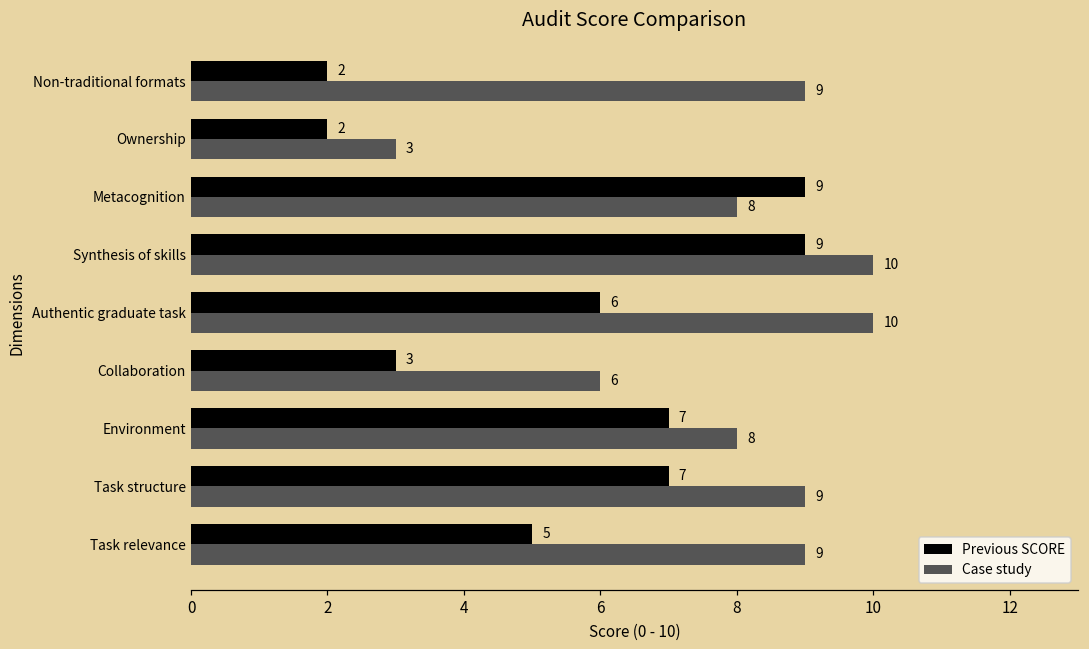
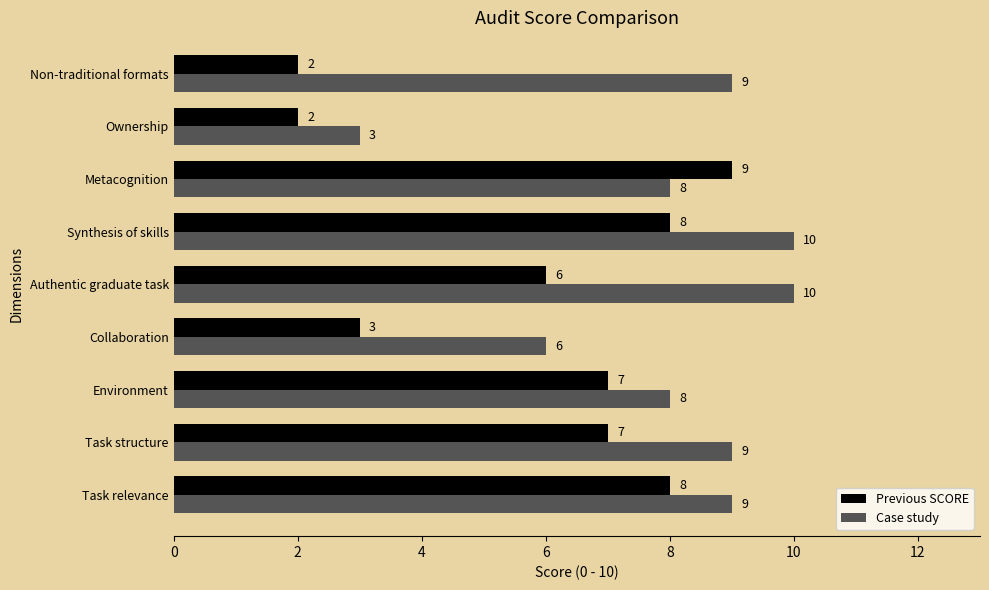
Previous SCORE, Synthesis of skills: 9 -> 8
Previous SCORE, Task relevance: 5 -> 8
